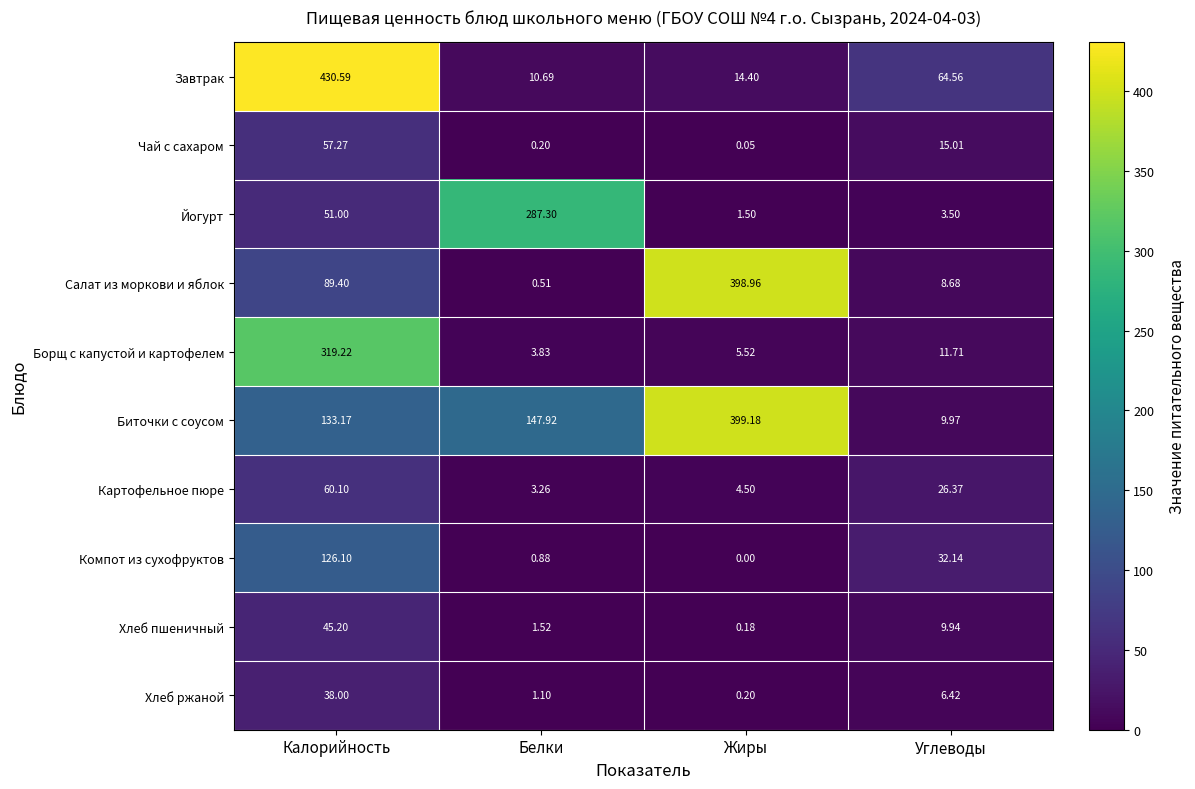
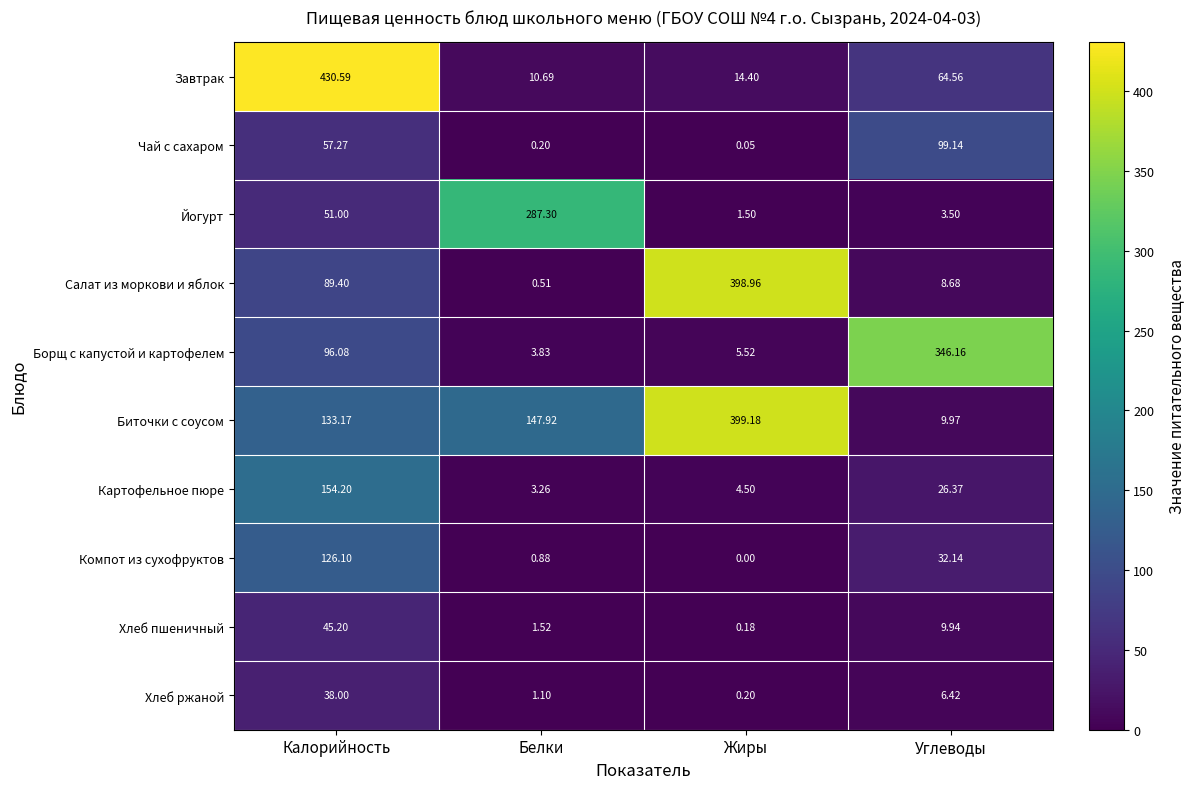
Чай с сахаром, Углеводы: 15.01 -> 99.14
Борщ с капустой и картофелем, Калорийность: 319.22 -> 96.08
Борщ с капустой и картофелем, Углеводы: 11.71 -> 346.16
Картофельное пюре, Калорийность: 60.10 -> 154.20
